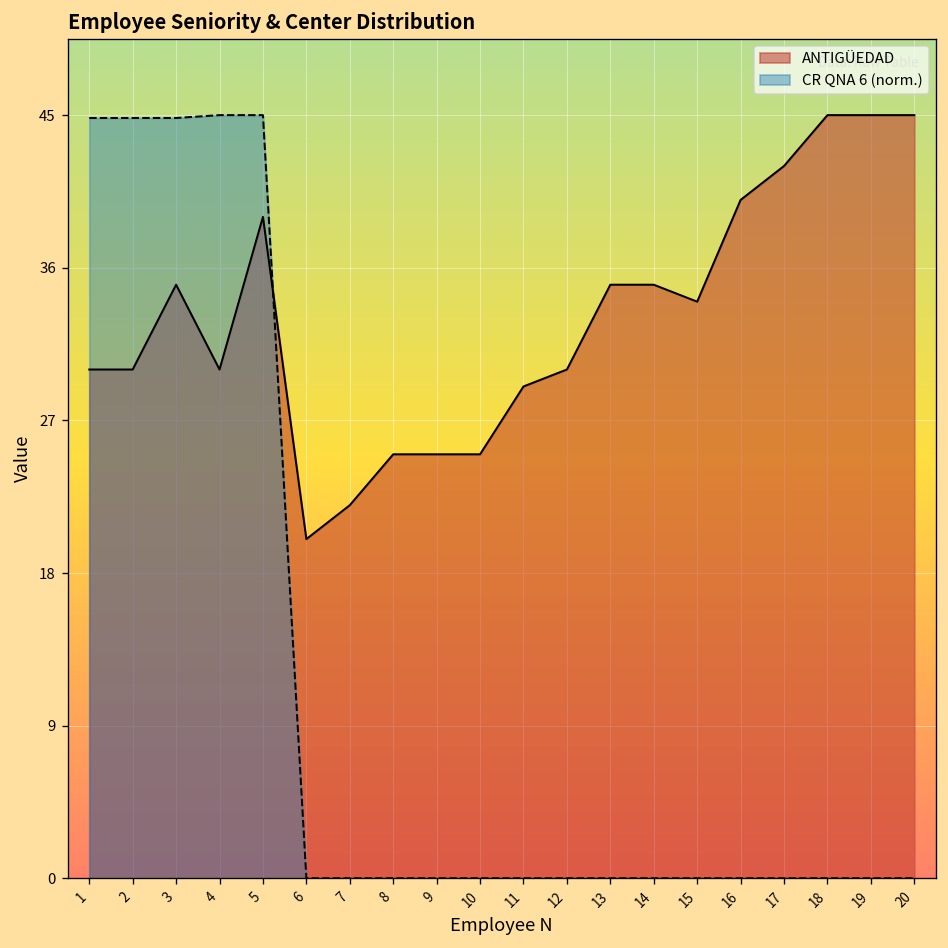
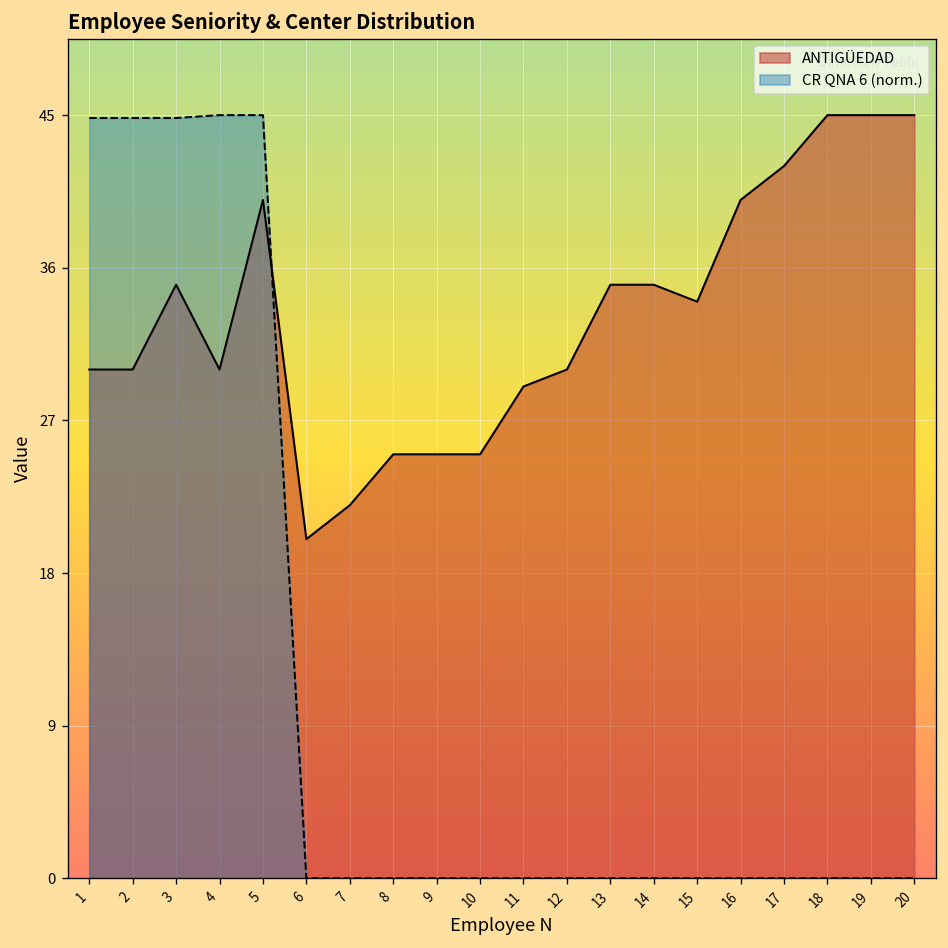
ANTIGÜEDAD, 5: 39 -> 40
